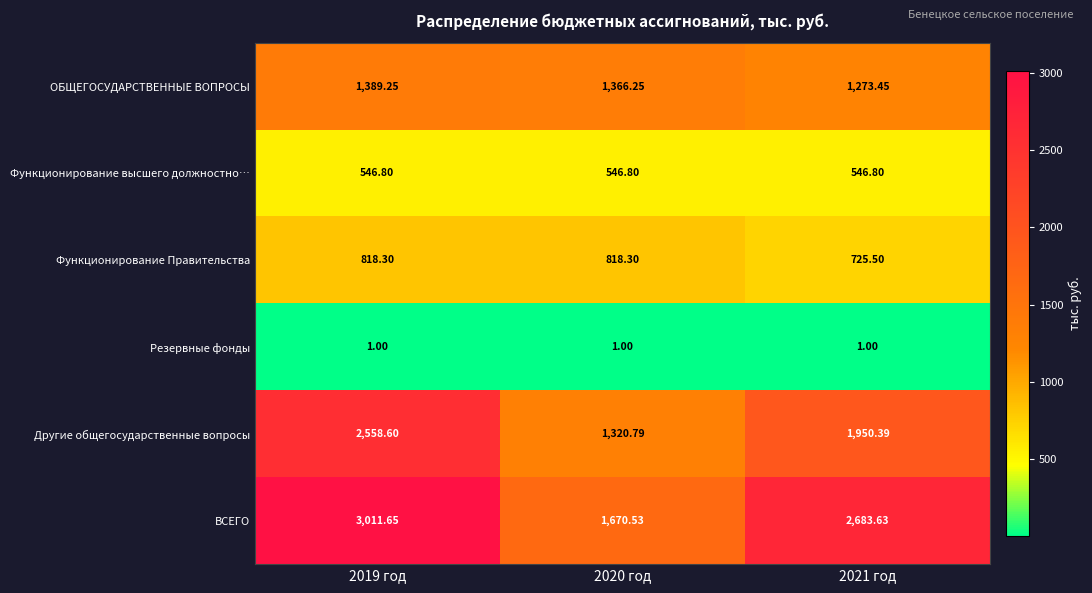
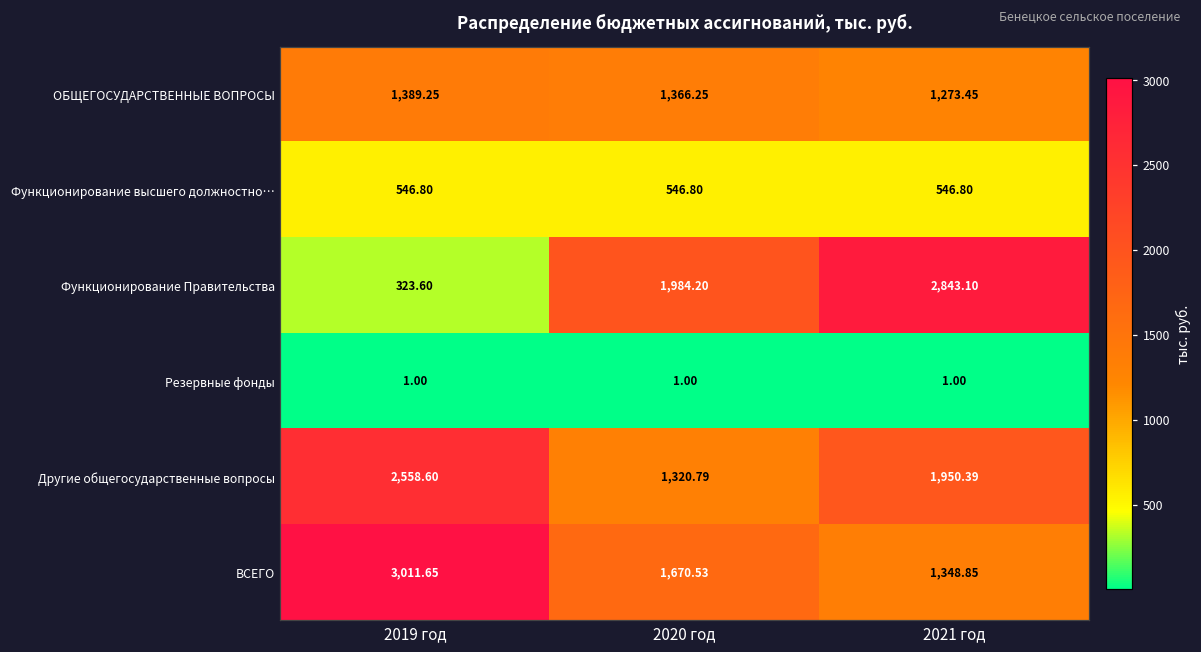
Функционирование Правительства, 2019 год: 818.30 -> 323.60
Функционирование Правительства, 2020 год: 818.30 -> 1,984.20
Функционирование Правительства, 2021 год: 725.50 -> 2,843.10
ВСЕГО, 2021 год: 2,683.63 -> 1,348.85
